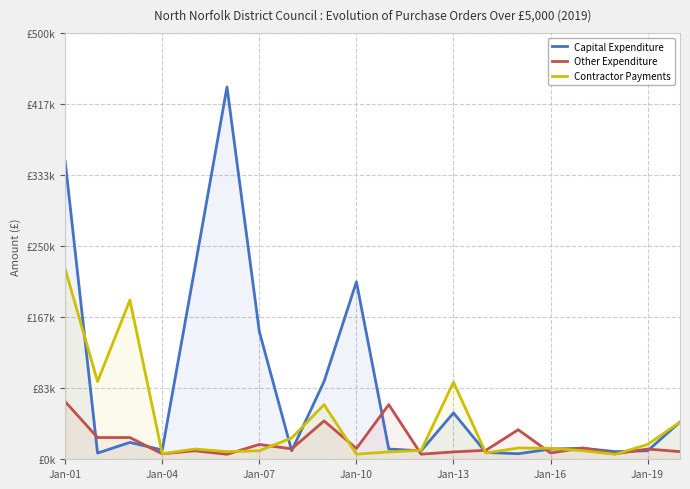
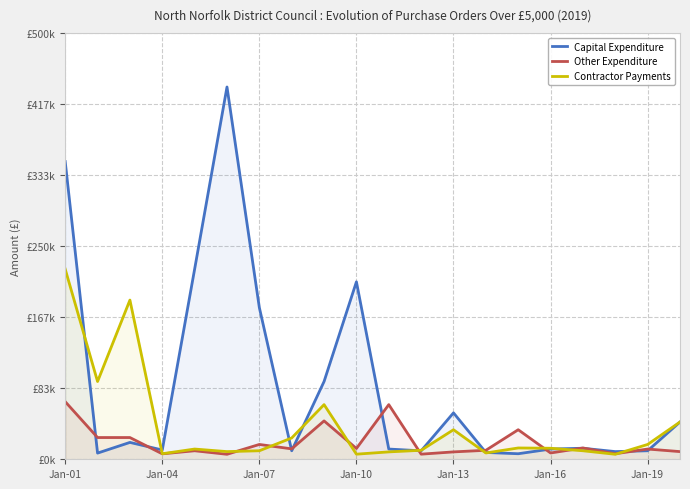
Capital Expenditure, Jan-07: £150000 -> £180000
Contractor Payments, Jan-13: £90000 -> £30000
